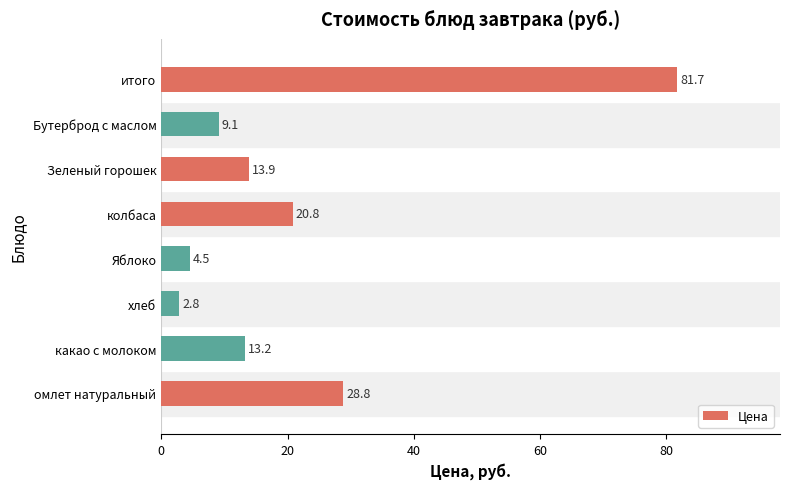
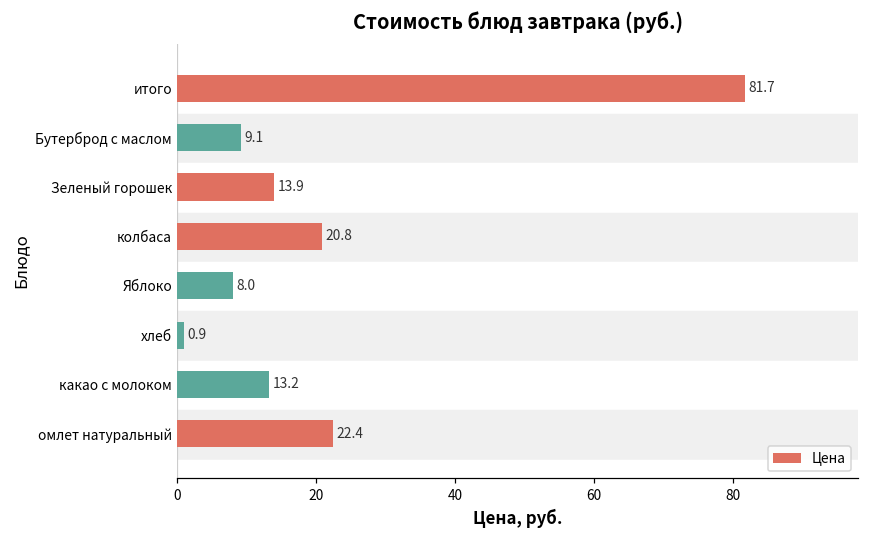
Яблоко: 4.5 -> 8.0
хлеб: 2.8 -> 0.9
омлет натуральный: 28.8 -> 22.4
